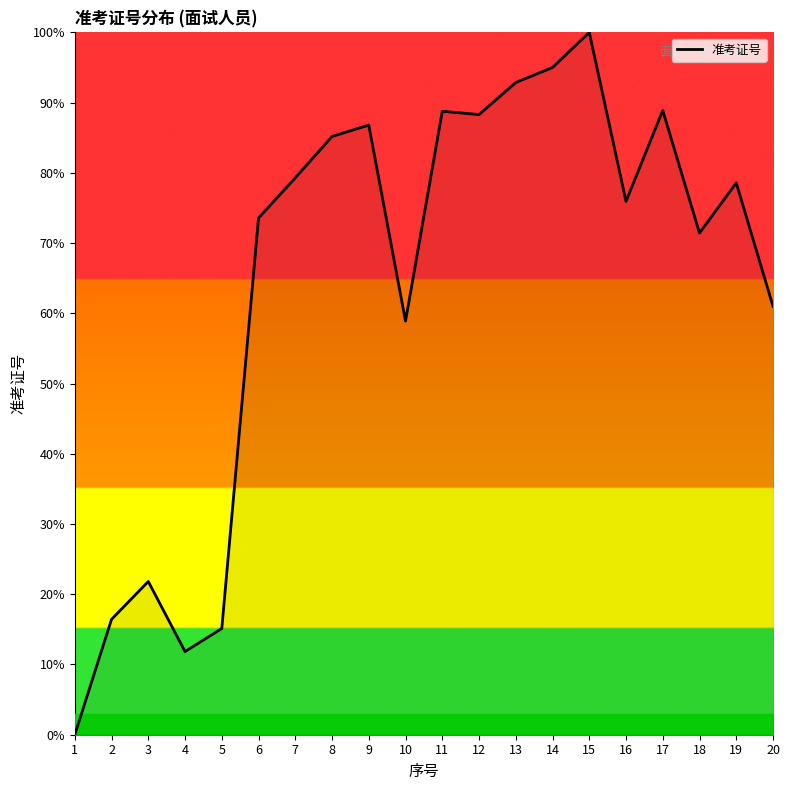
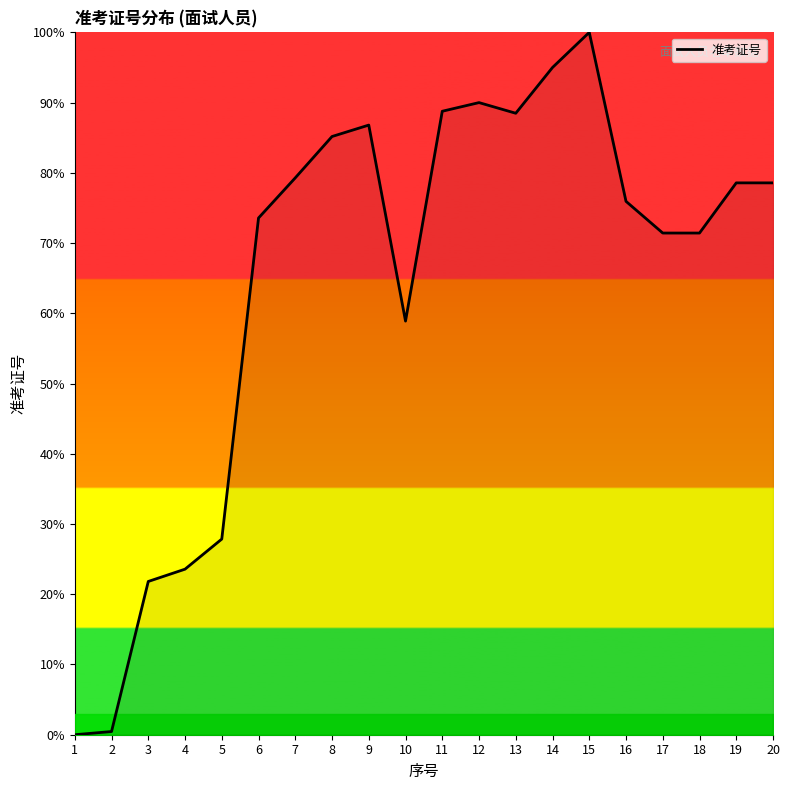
准考证号, 2: 16% -> 0%
准考证号, 4: 12% -> 24%
准考证号, 5: 15% -> 28%
准考证号, 12: 88% -> 90%
准考证号, 13: 93% -> 88%
准考证号, 17: 89% -> 71%
准考证号, 20: 61% -> 79%
